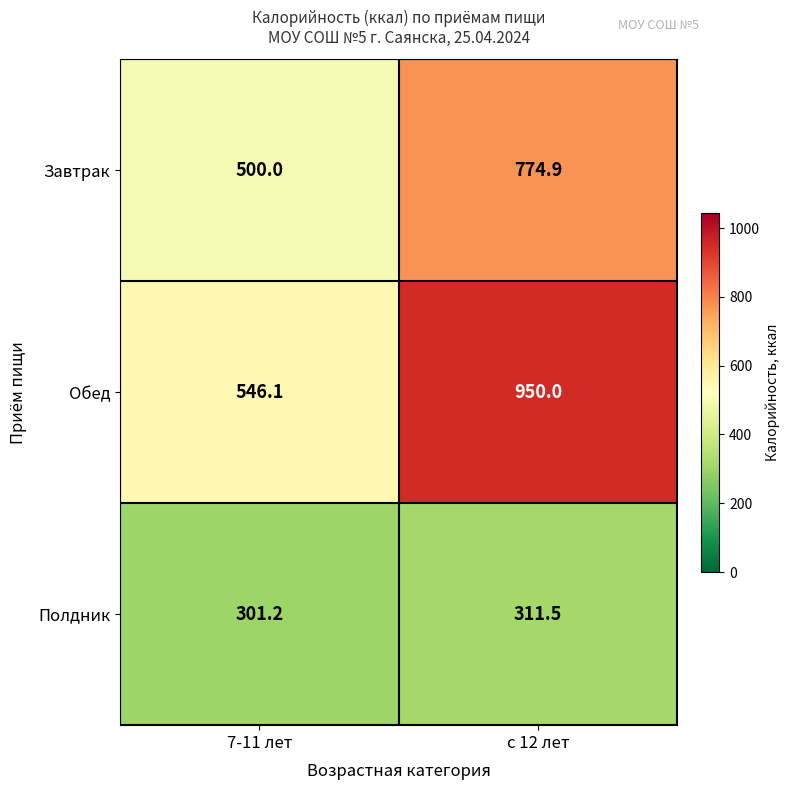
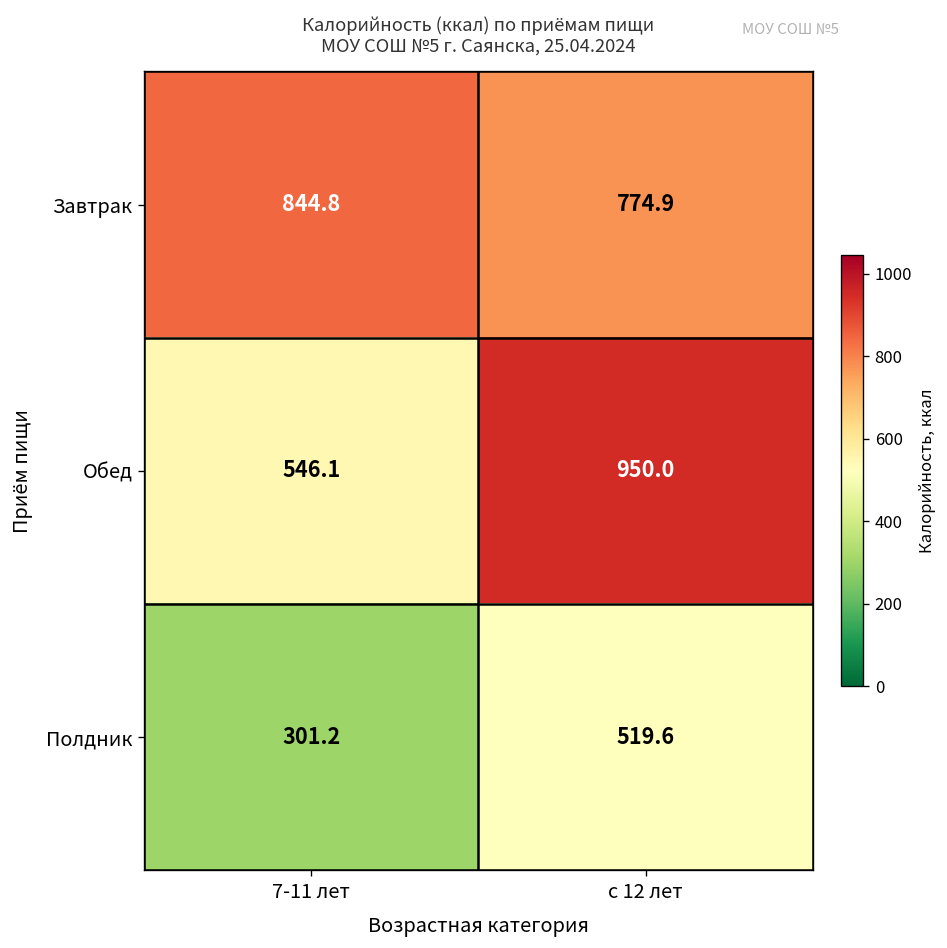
Завтрак, 7-11 лет: 500.0 -> 844.8
Полдник, с 12 лет: 311.5 -> 519.6
